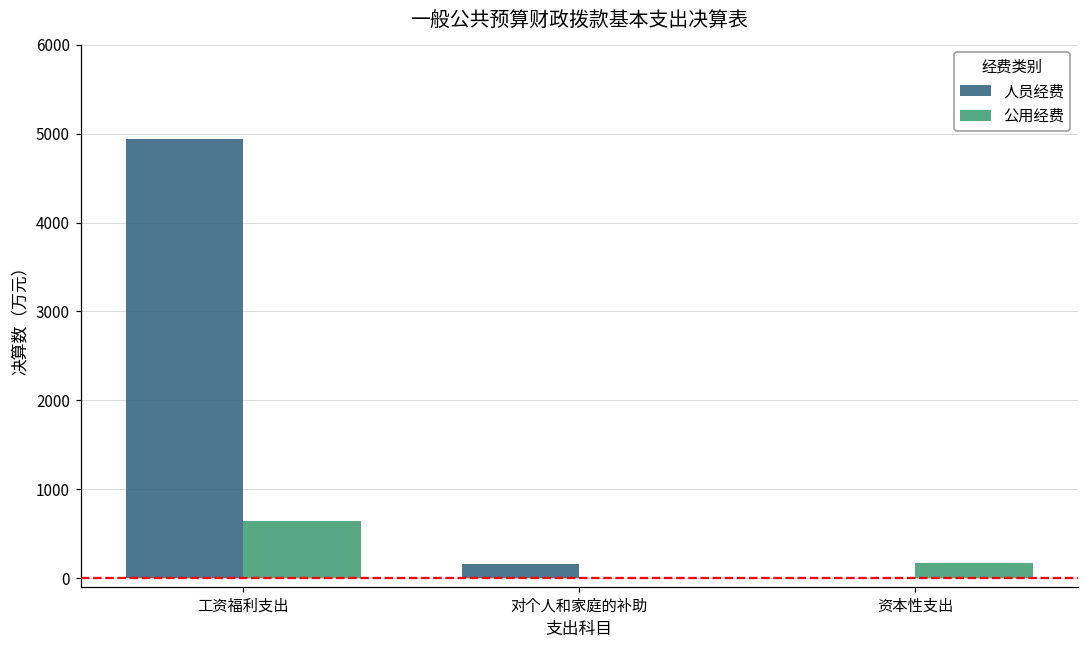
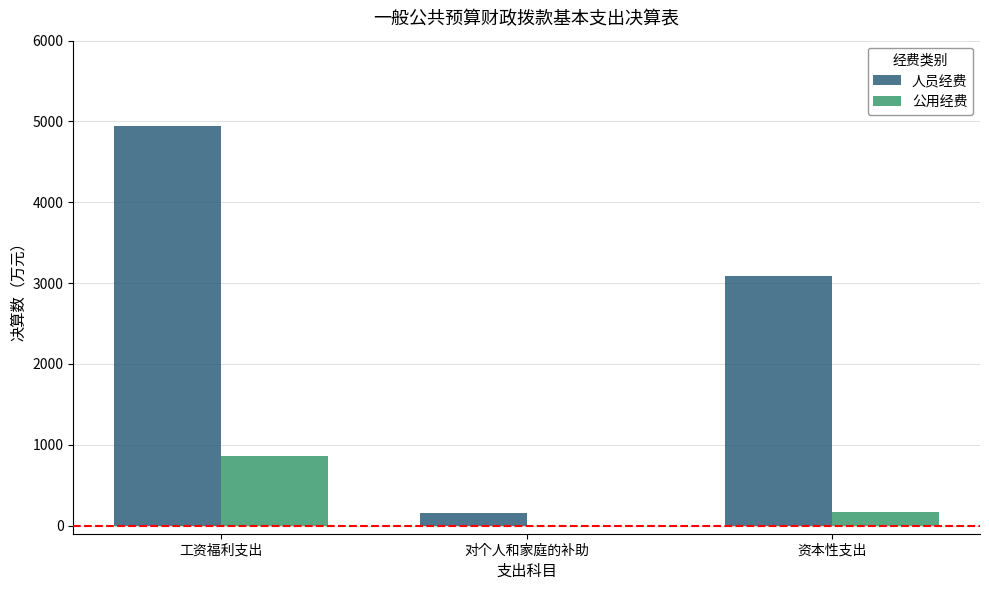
公用经费, 工资福利支出: 600 -> 900
人员经费, 资本性支出: 0 -> 3100
